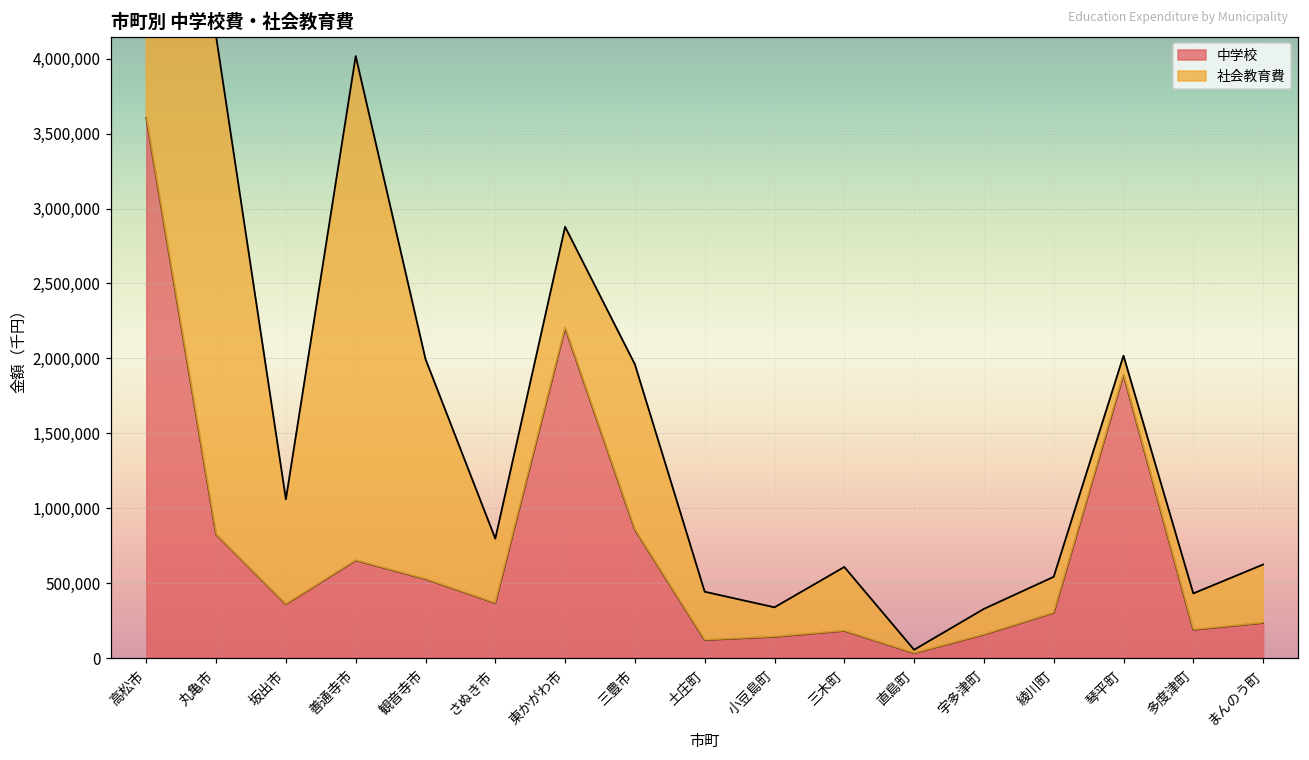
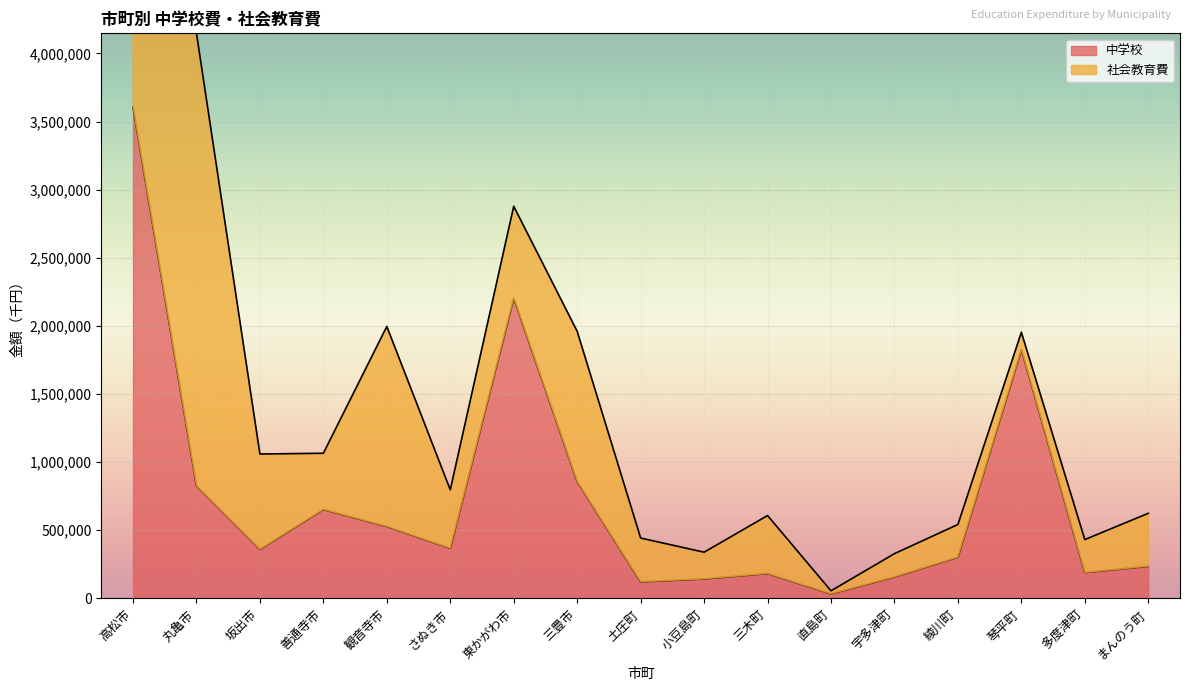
社会教育費, 善通寺市: 3,370,000 -> 410,000
中学校, 琴平町: 1,890,000 -> 1,830,000
